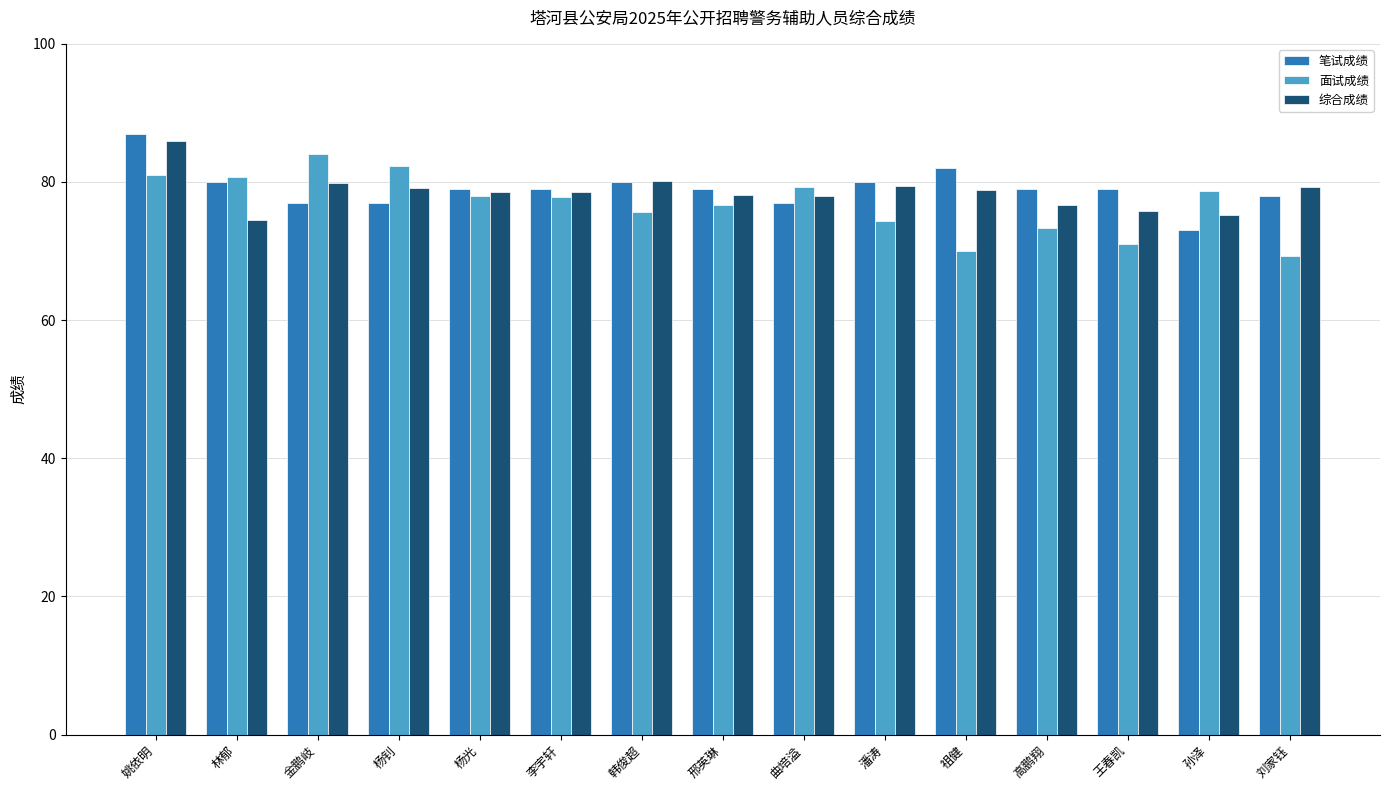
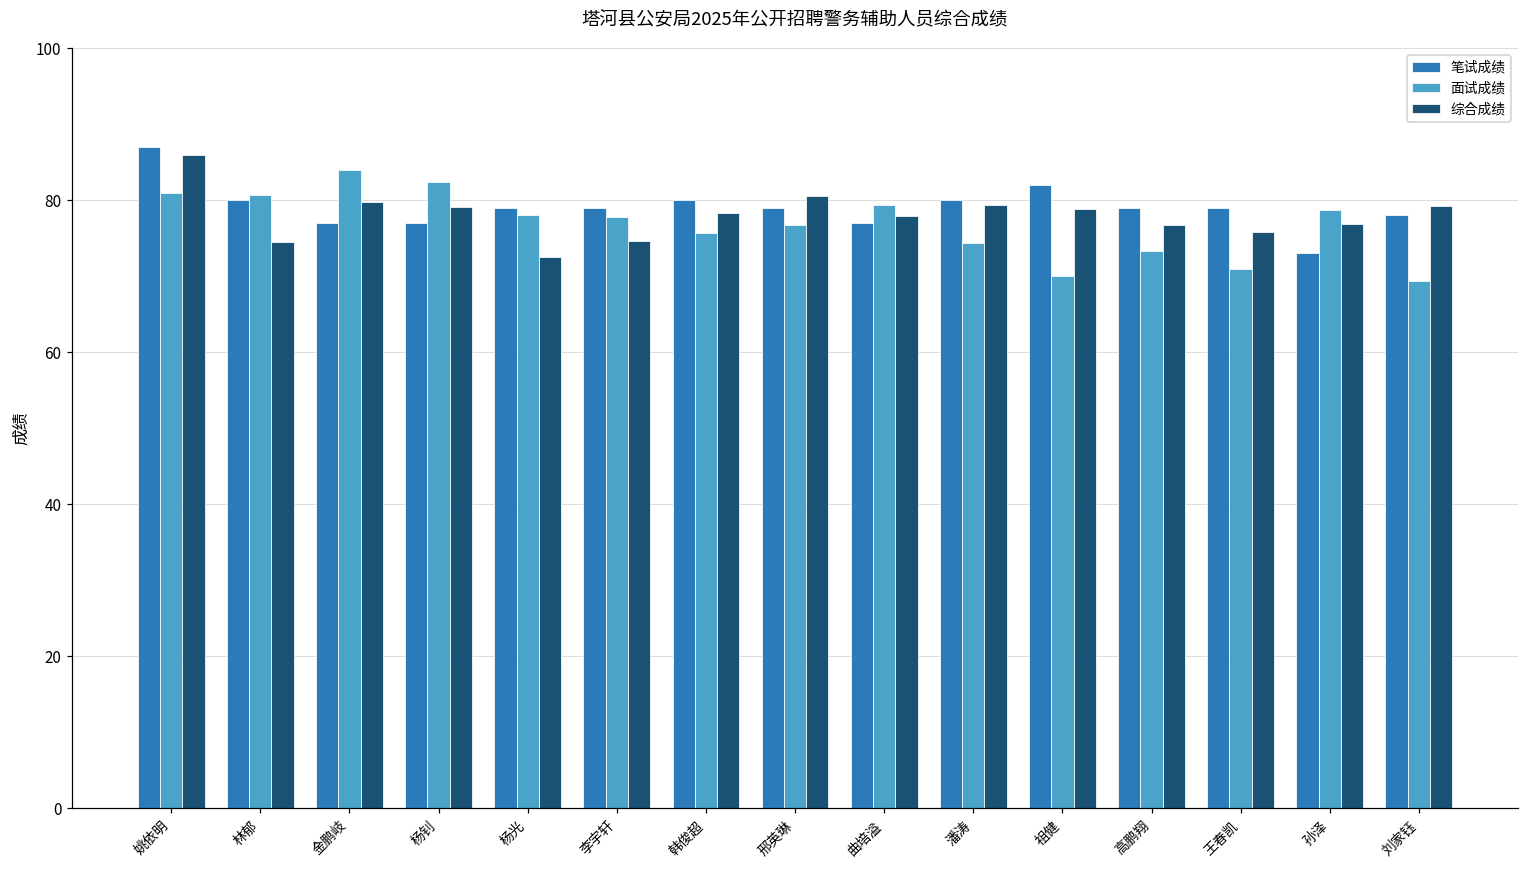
综合成绩, 杨光: 79 -> 73
综合成绩, 李宇轩: 79 -> 75
综合成绩, 韩俊超: 80 -> 78
综合成绩, 邢英琳: 78 -> 81
综合成绩, 孙泽: 75 -> 77
